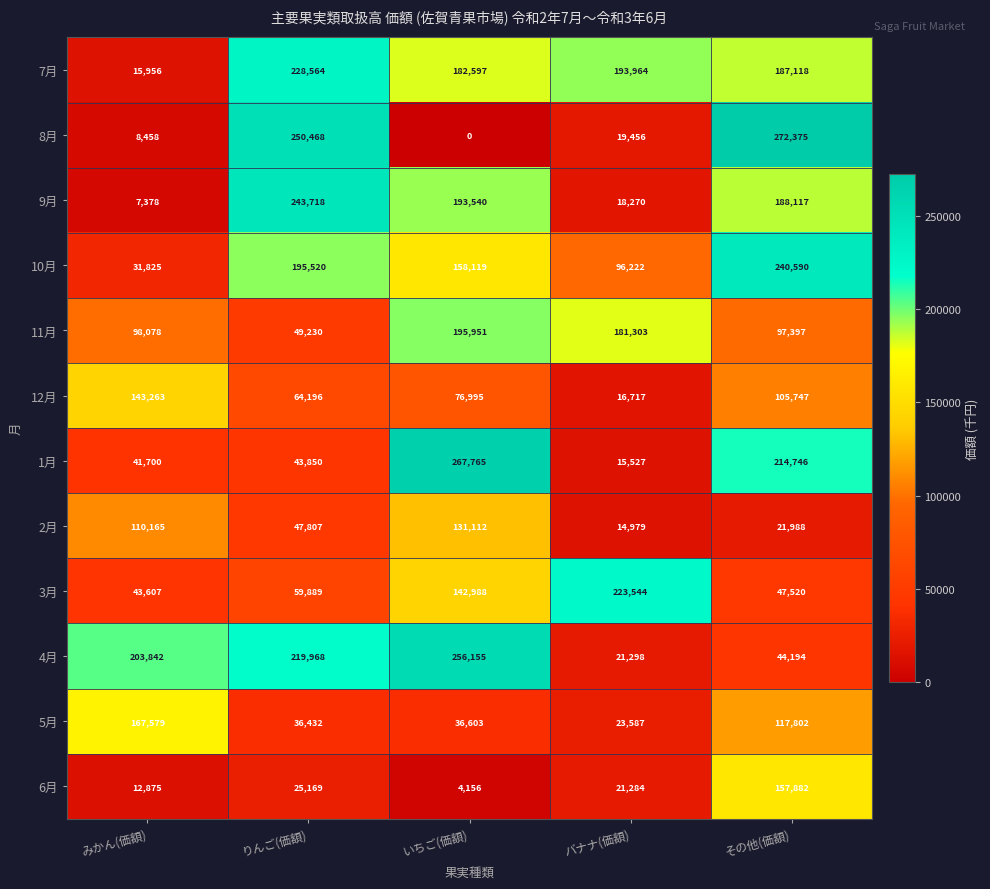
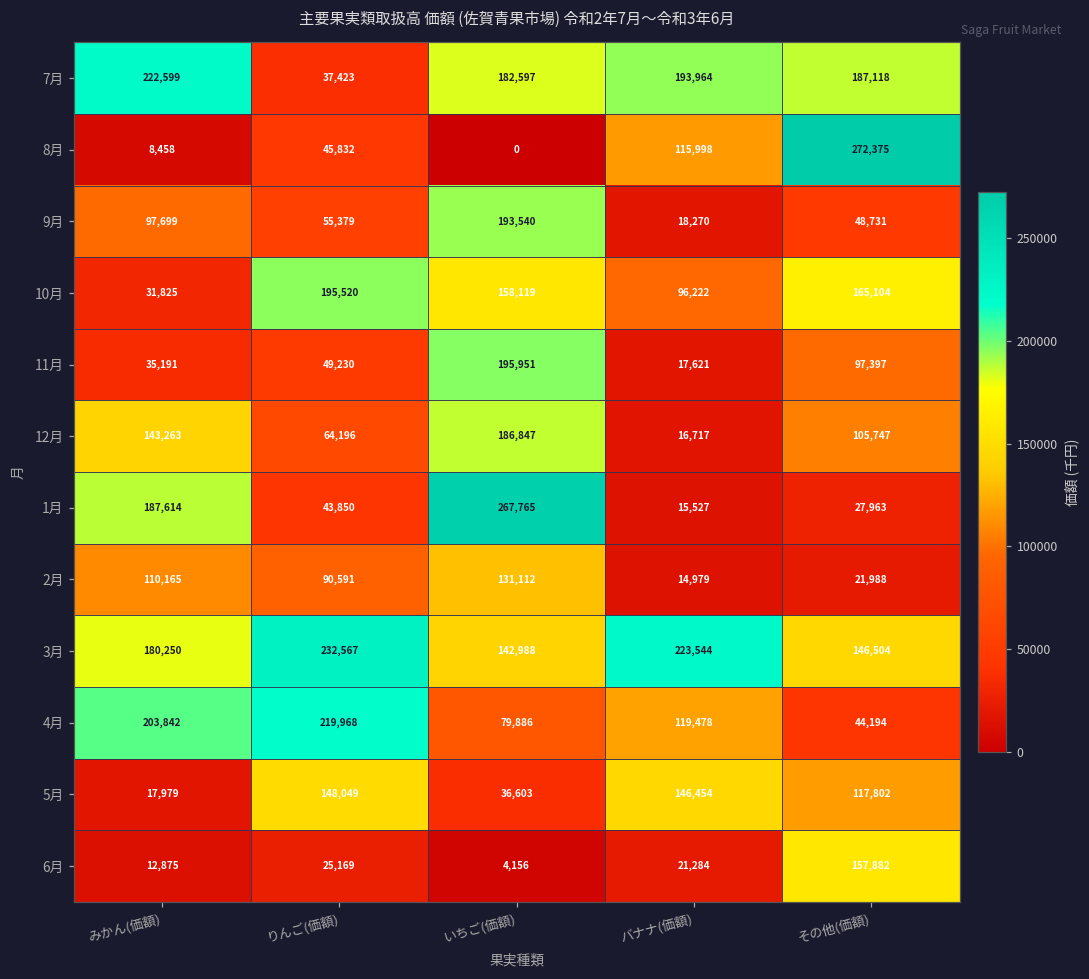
7月, みかん(価額): 15,956 -> 222,599
7月, りんご(価額): 228,564 -> 37,423
8月, りんご(価額): 250,468 -> 45,832
8月, バナナ(価額): 19,456 -> 115,998
9月, みかん(価額): 7,378 -> 97,699
9月, りんご(価額): 243,718 -> 55,379
9月, その他(価額): 188,117 -> 48,731
10月, その他(価額): 240,590 -> 165,104
11月, みかん(価額): 98,078 -> 35,191
11月, バナナ(価額): 181,303 -> 17,621
12月, いちご(価額): 76,995 -> 186,847
1月, みかん(価額): 41,700 -> 187,614
1月, その他(価額): 214,746 -> 27,963
2月, りんご(価額): 47,807 -> 90,591
3月, みかん(価額): 43,607 -> 180,250
3月, りんご(価額): 59,889 -> 232,567
3月, その他(価額): 47,520 -> 146,504
4月, いちご(価額): 256,155 -> 79,886
4月, バナナ(価額): 21,298 -> 119,478
5月, みかん(価額): 167,579 -> 17,979
5月, りんご(価額): 36,432 -> 148,049
5月, バナナ(価額): 23,587 -> 146,454
